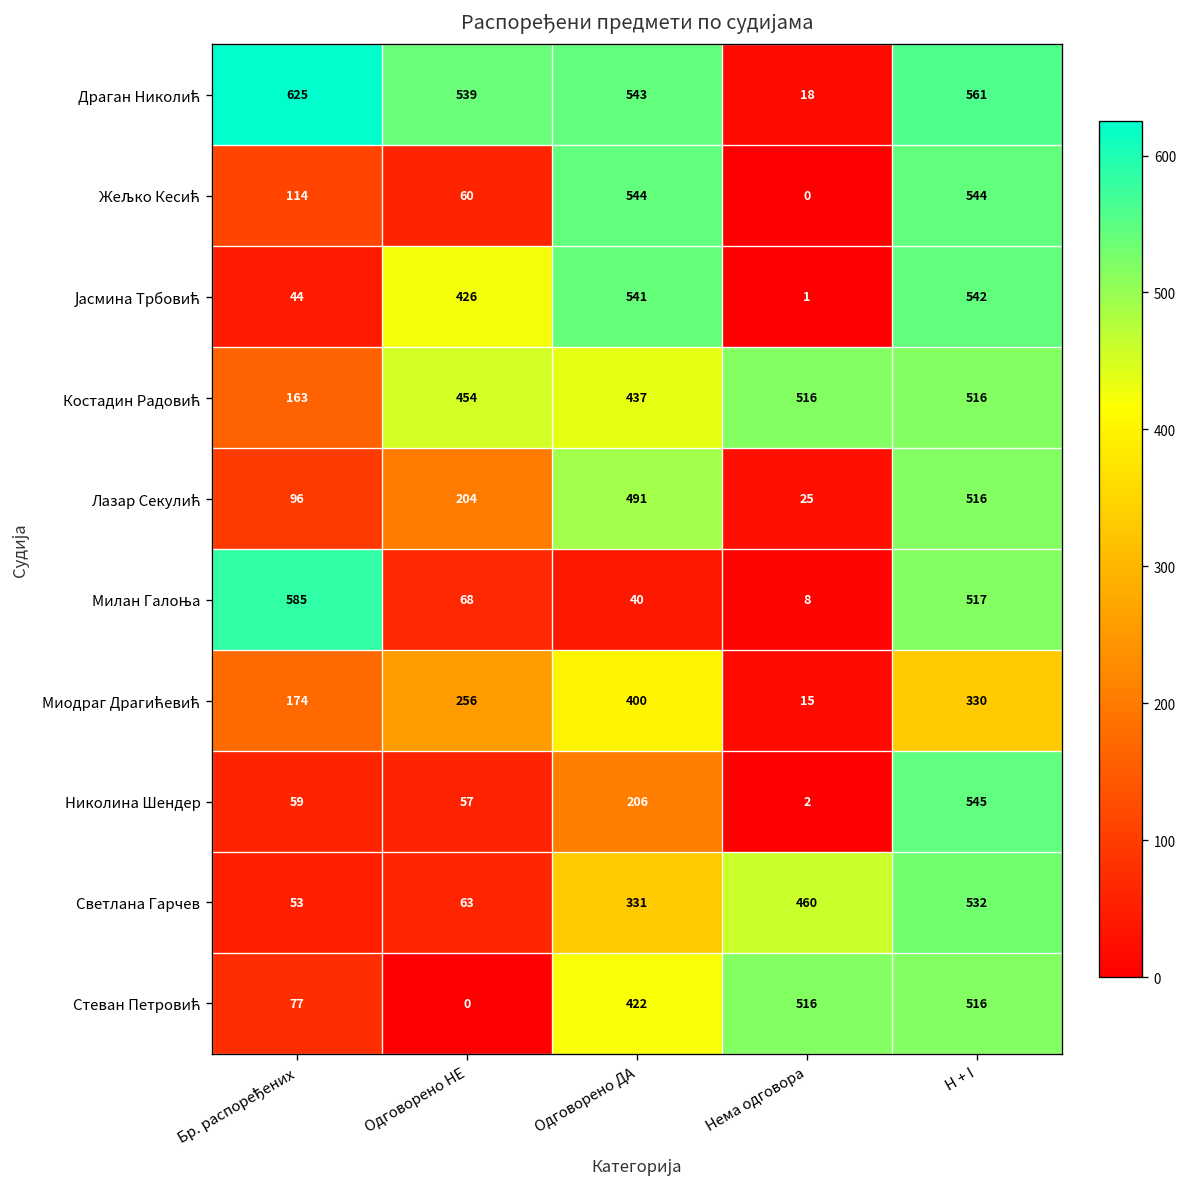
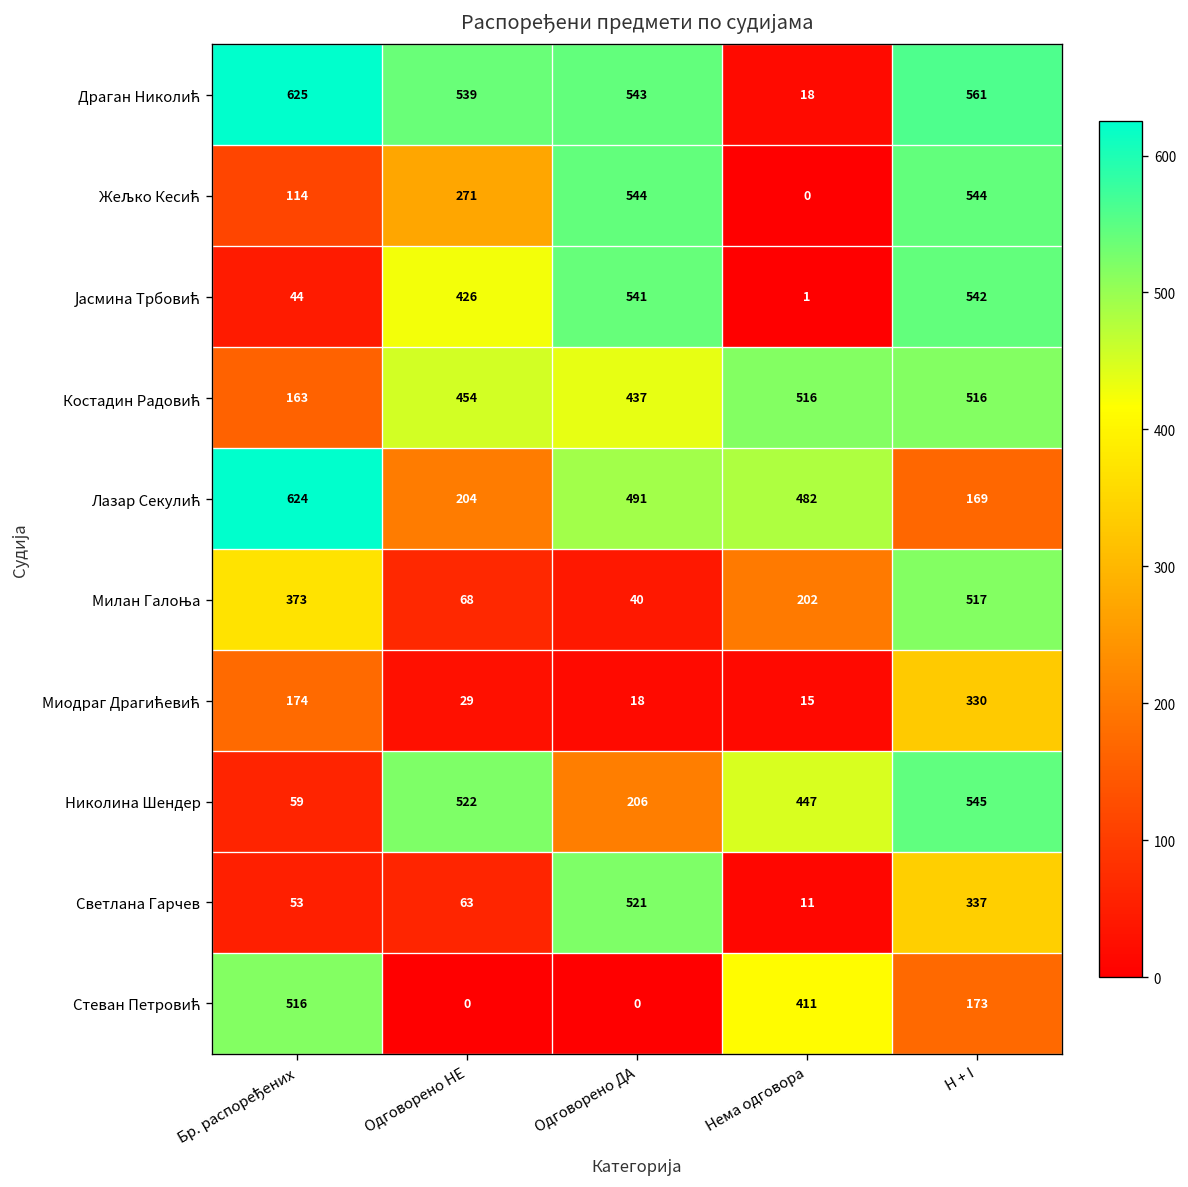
Жељко Кесић, Одговорено НЕ: 60 -> 271
Лазар Секулић, Бр. распоређених: 96 -> 624
Лазар Секулић, Нема одговора: 25 -> 482
Лазар Секулић, H + I: 516 -> 169
Милан Галоња, Бр. распоређених: 585 -> 373
Милан Галоња, Нема одговора: 8 -> 202
Миодраг Драгићевић, Одговорено НЕ: 256 -> 29
Миодраг Драгићевић, Одговорено ДА: 400 -> 18
Николина Шендер, Одговорено НЕ: 57 -> 522
Николина Шендер, Нема одговора: 2 -> 447
Светлана Гарчев, Одговорено ДА: 331 -> 521
Светлана Гарчев, Нема одговора: 460 -> 11
Светлана Гарчев, H + I: 532 -> 337
Стеван Петровић, Бр. распоређених: 77 -> 516
Стеван Петровић, Одговорено ДА: 422 -> 0
Стеван Петровић, Нема одговора: 516 -> 411
Стеван Петровић, H + I: 516 -> 173
